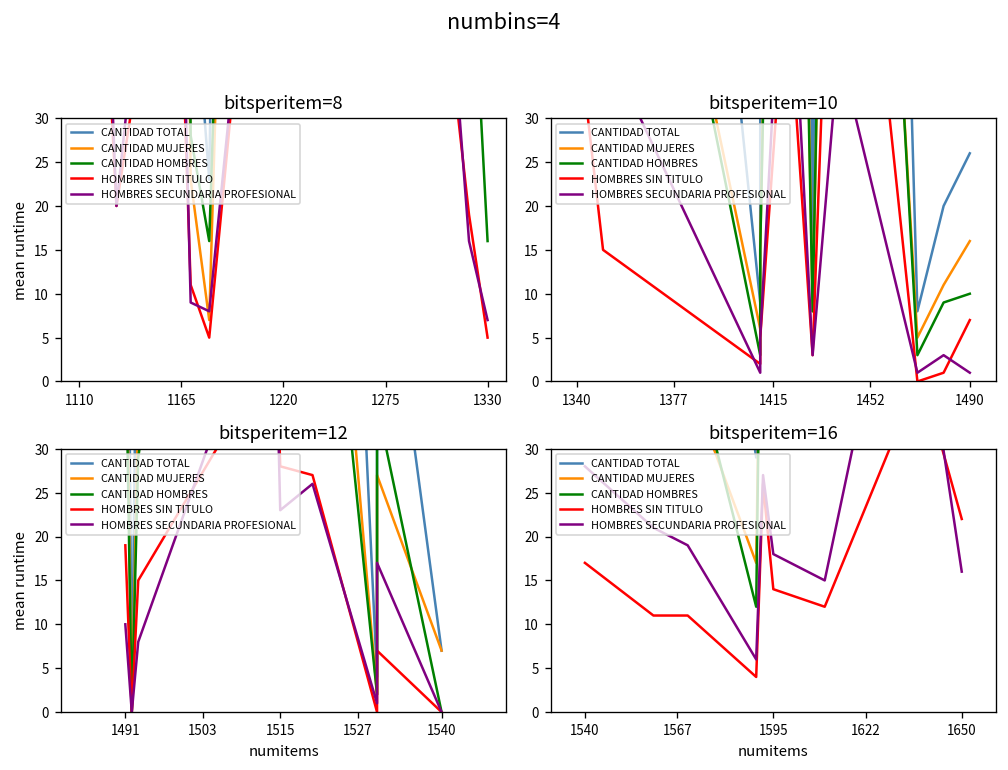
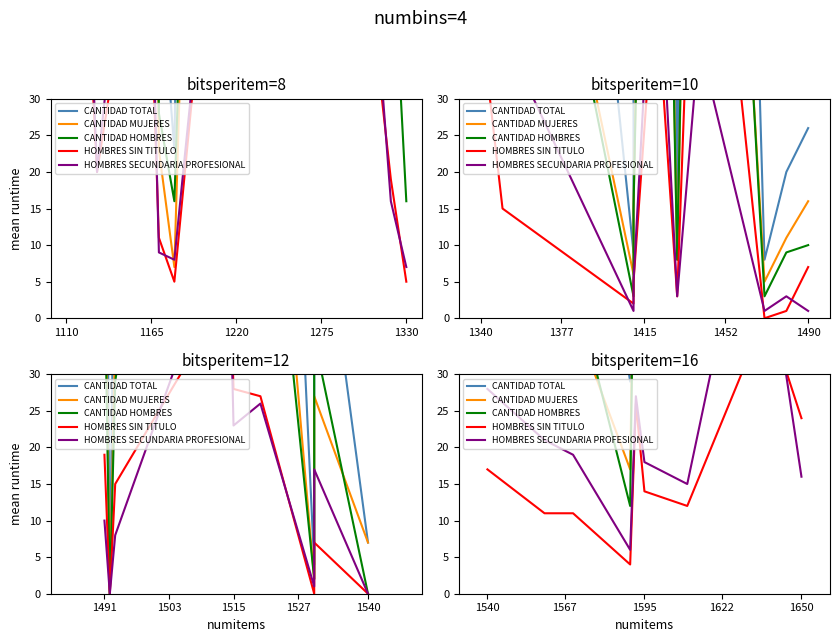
bitsperitem=16, HOMBRES SIN TITULO, 1650: 22 -> 24
